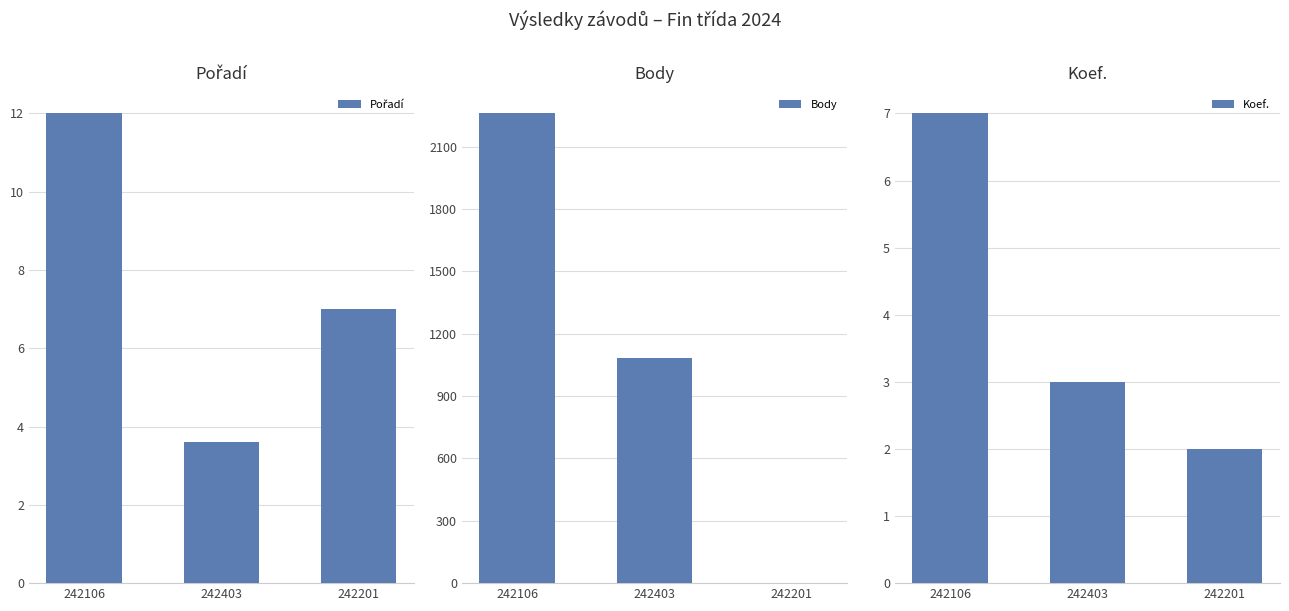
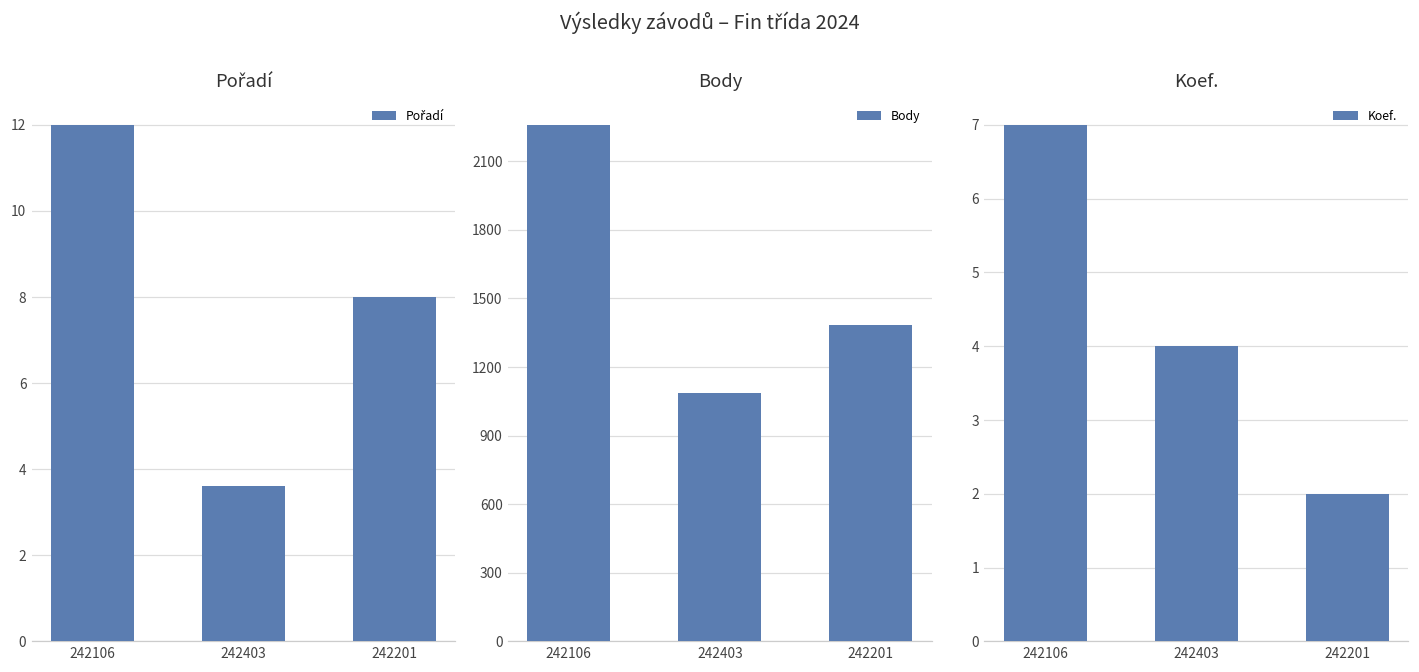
Pořadí, 242201: 7 -> 8
Body, 242201: 0 -> 1380
Koef., 242403: 3 -> 4
